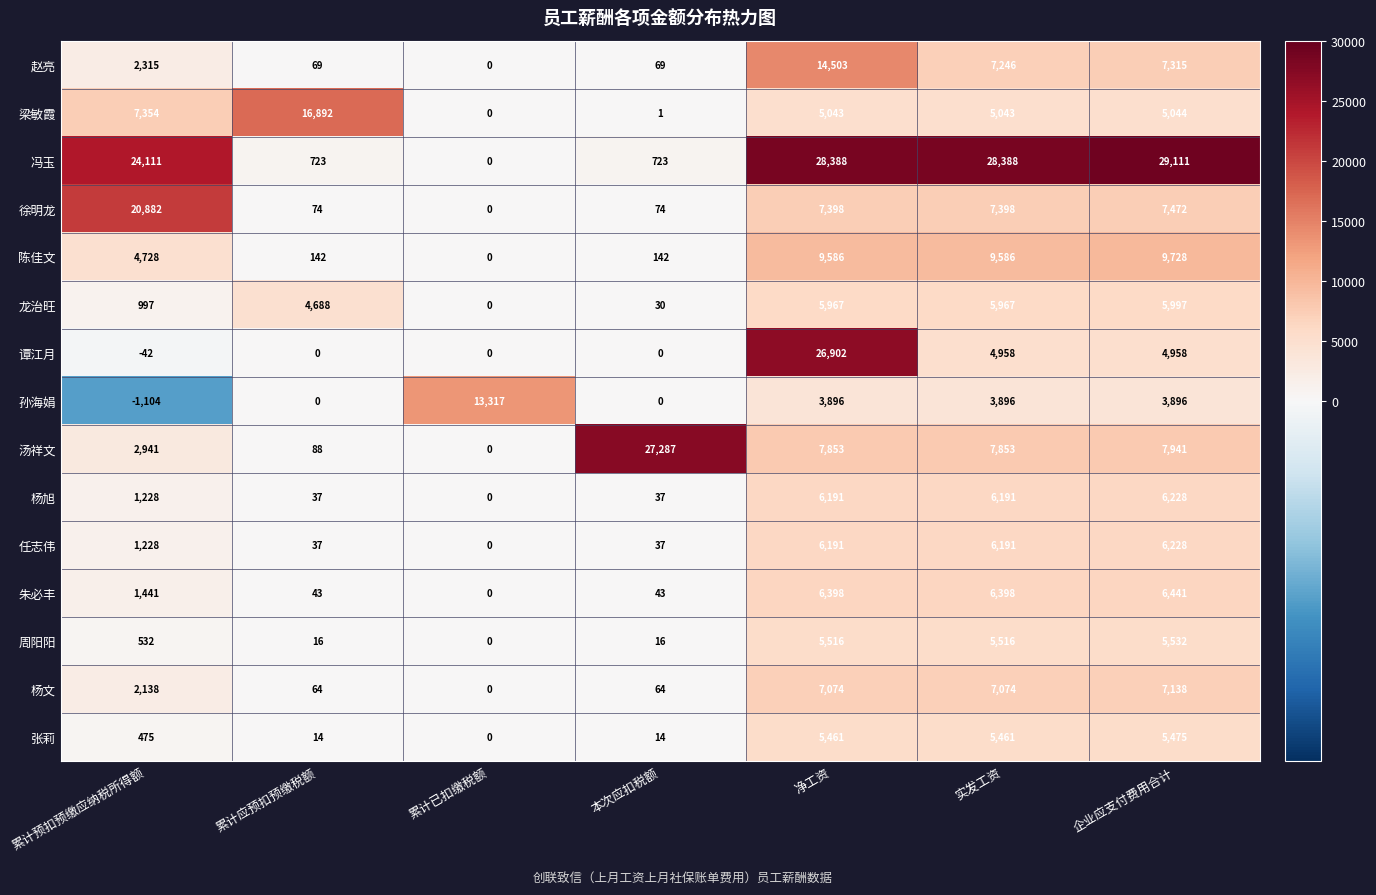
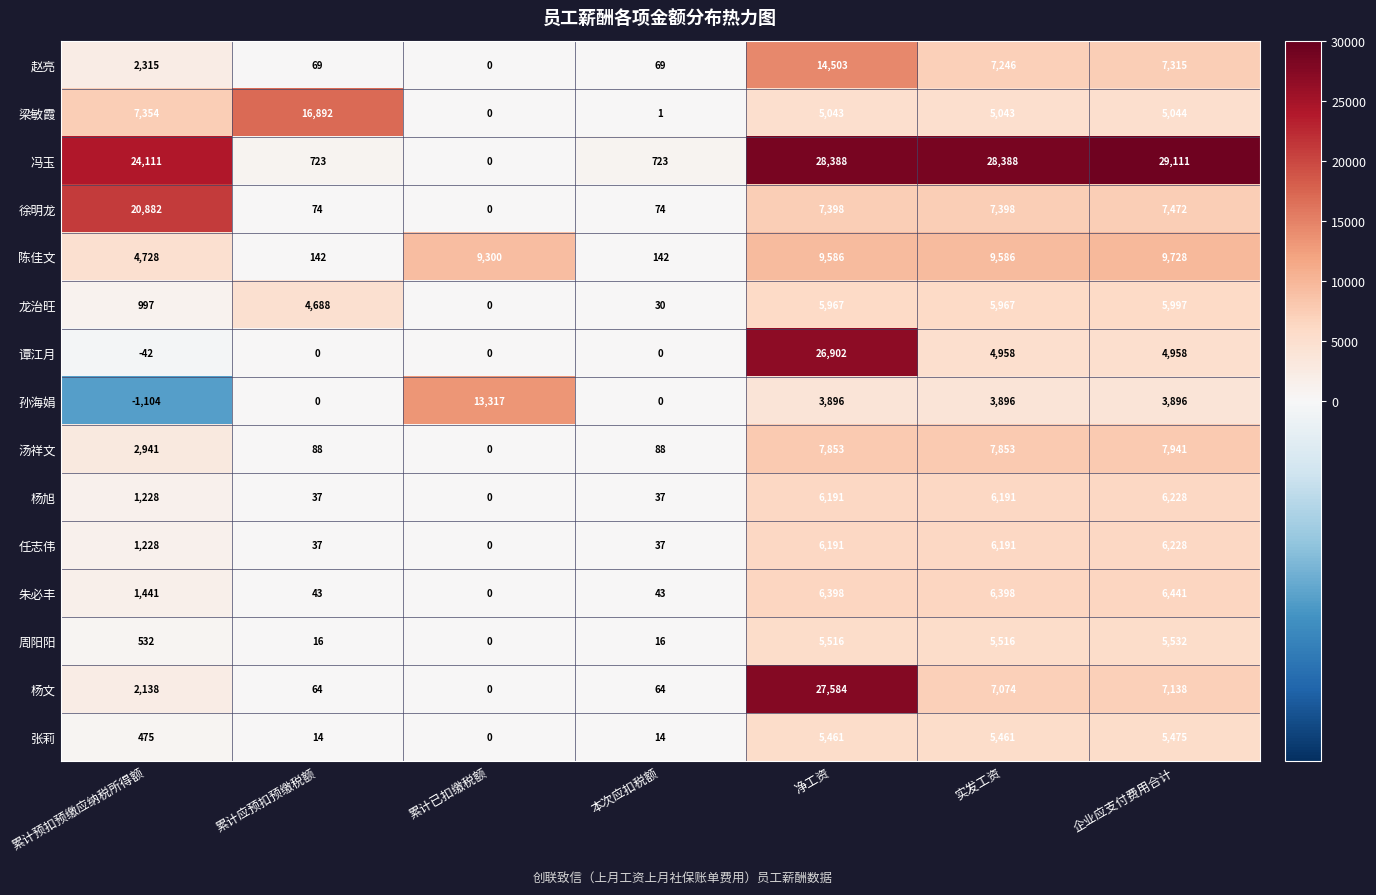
陈佳文, 累计已扣缴税额: 0 -> 9,300
汤祥文, 本次应扣税额: 27,287 -> 88
杨文, 净工资: 7,074 -> 27,584
